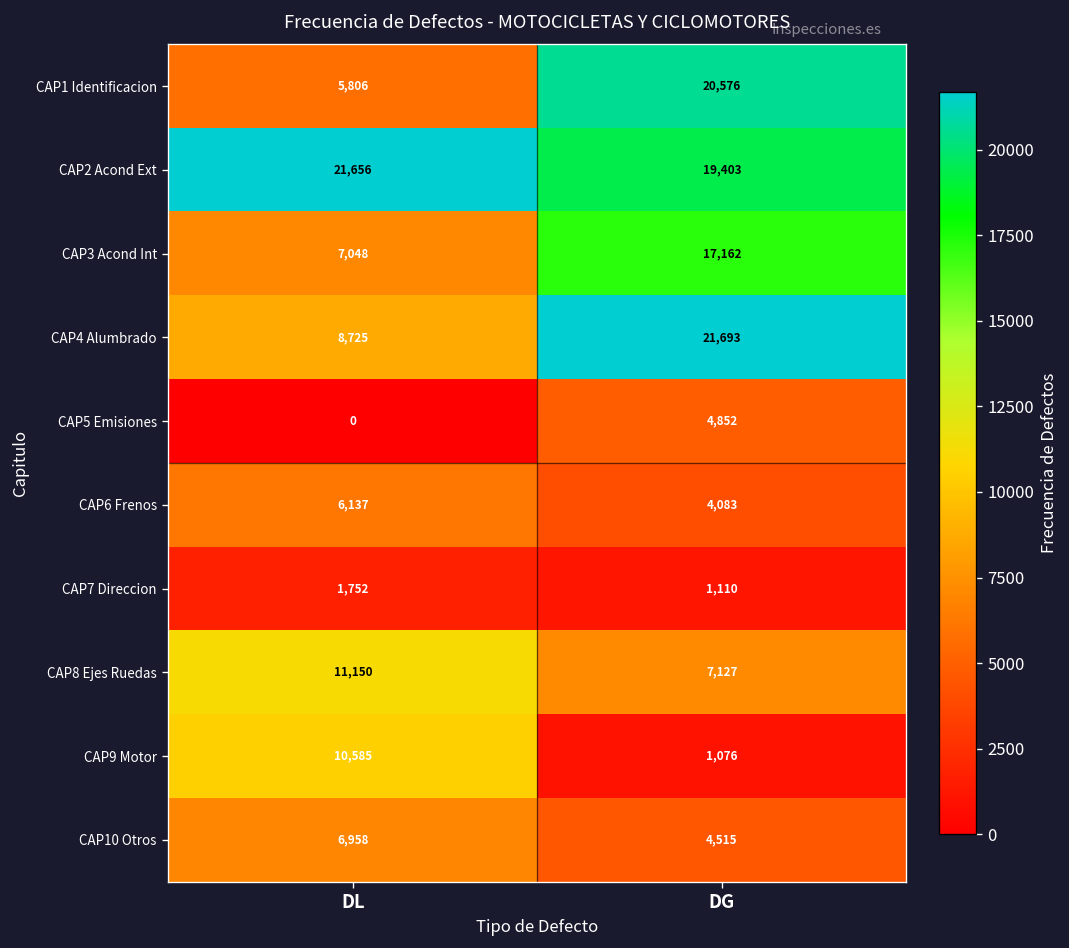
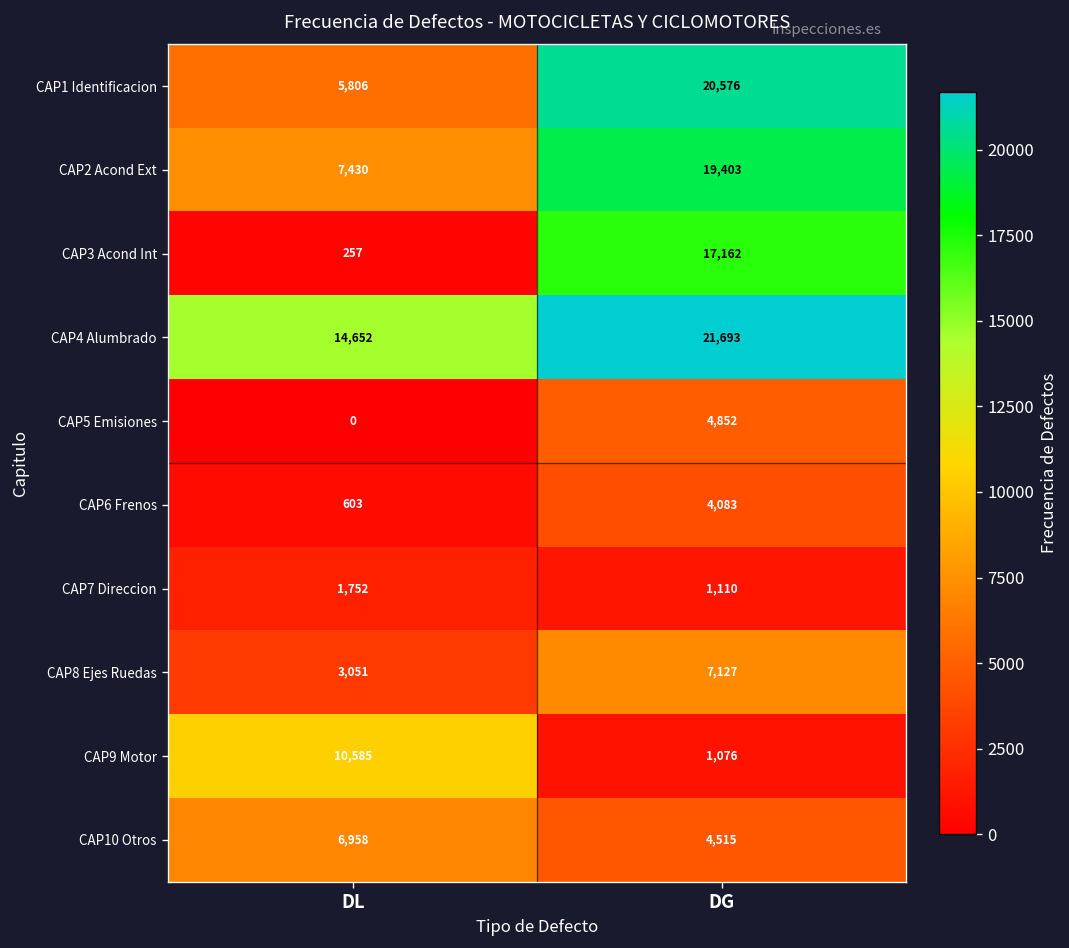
CAP2 Acond Ext, DL: 21,656 -> 7,430
CAP3 Acond Int, DL: 7,048 -> 257
CAP4 Alumbrado, DL: 8,725 -> 14,652
CAP6 Frenos, DL: 6,137 -> 603
CAP8 Ejes Ruedas, DL: 11,150 -> 3,051
